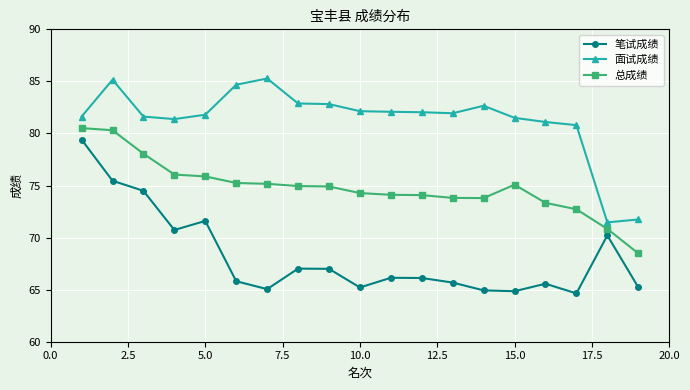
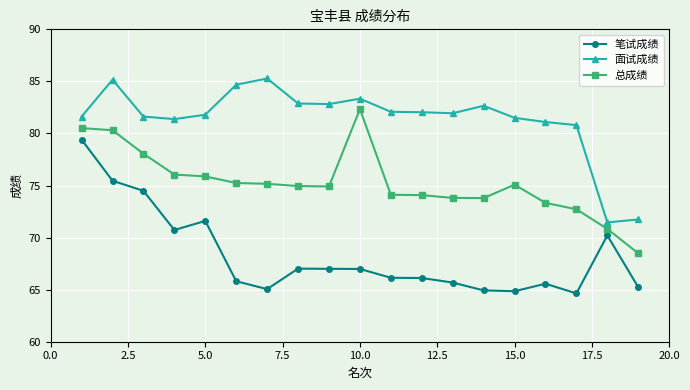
笔试成绩, 10.0: 65.2 -> 67.0
面试成绩, 10.0: 82.1 -> 83.3
总成绩, 10.0: 74.3 -> 82.3
